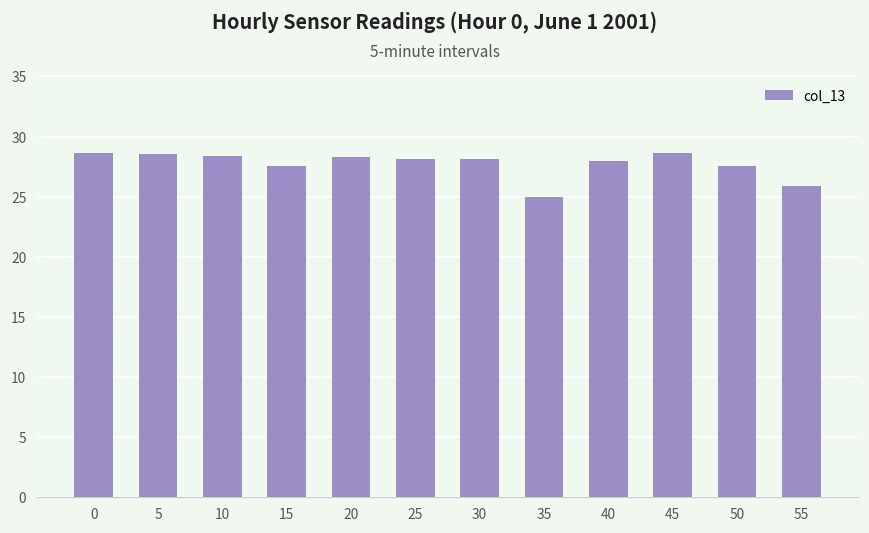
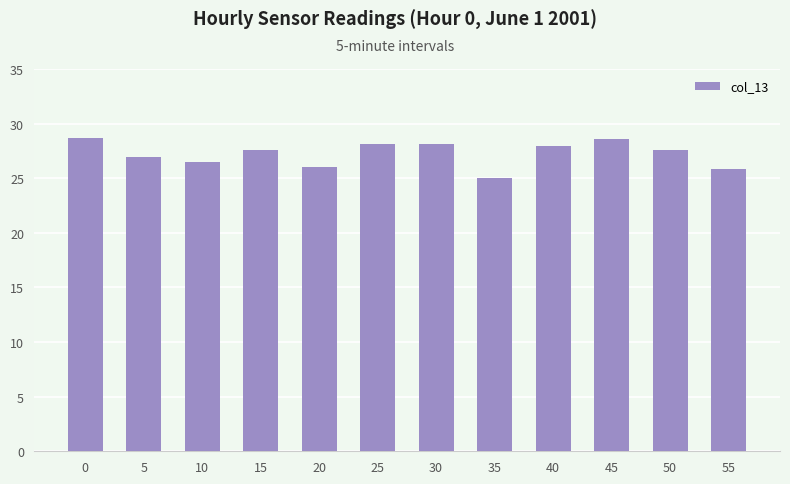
5: 28.6 -> 26.9
10: 28.4 -> 26.4
20: 28.3 -> 26.0
